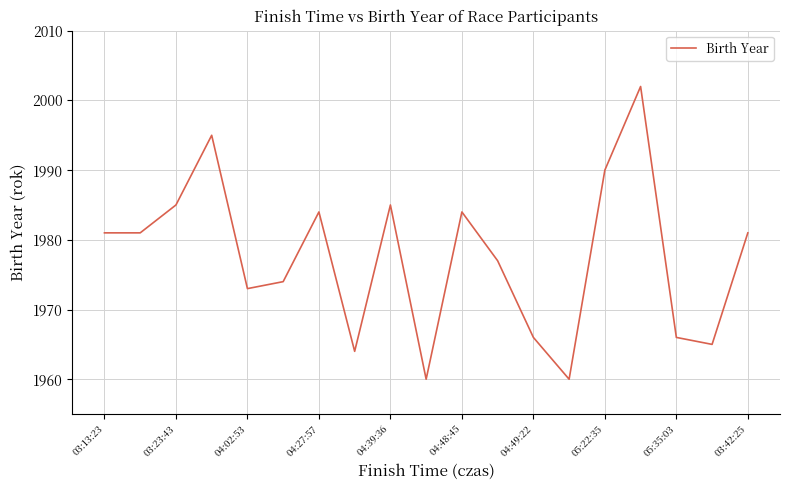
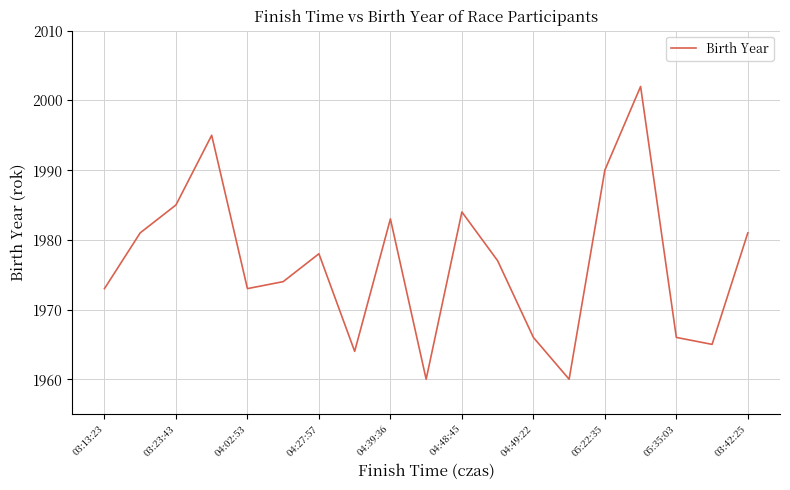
03:13:23: 1981 -> 1973
04:27:57: 1984 -> 1978
04:39:36: 1985 -> 1983
